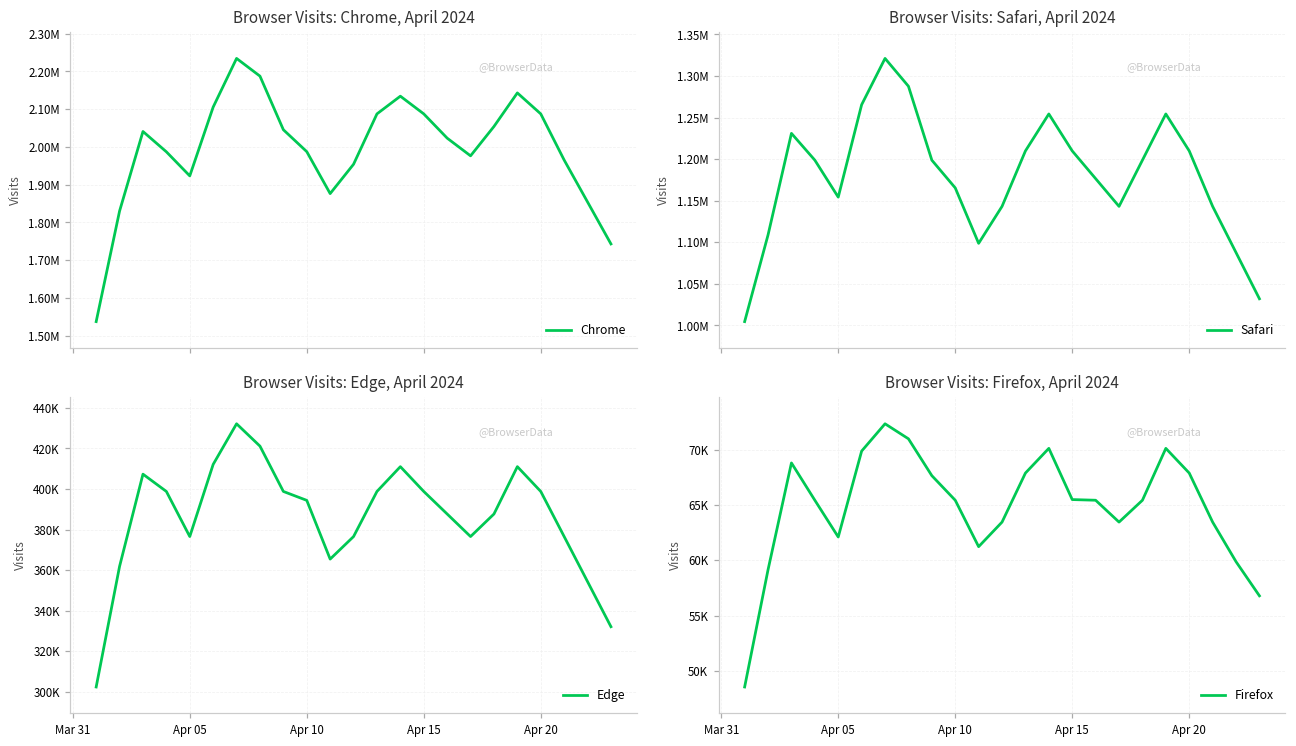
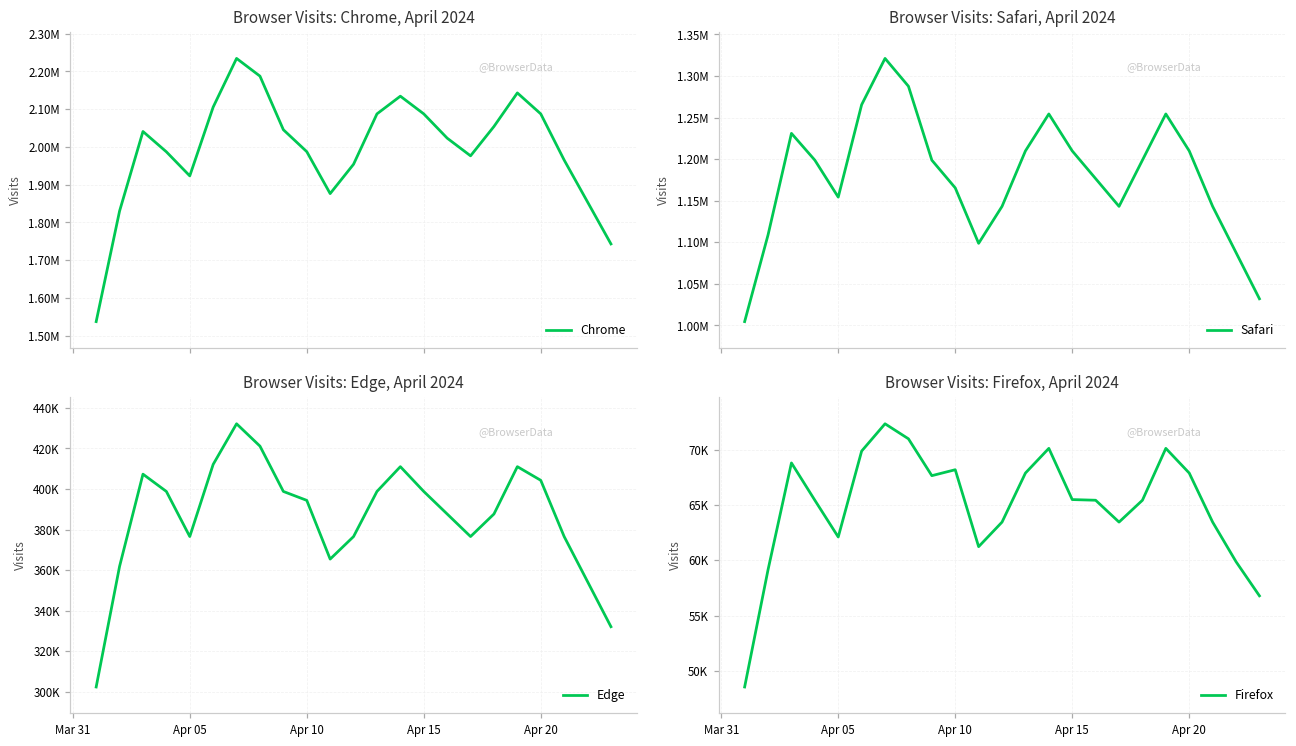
Browser Visits: Edge, April 2024, Apr 20: 399000 -> 404000
Browser Visits: Firefox, April 2024, Apr 10: 65400 -> 68200
